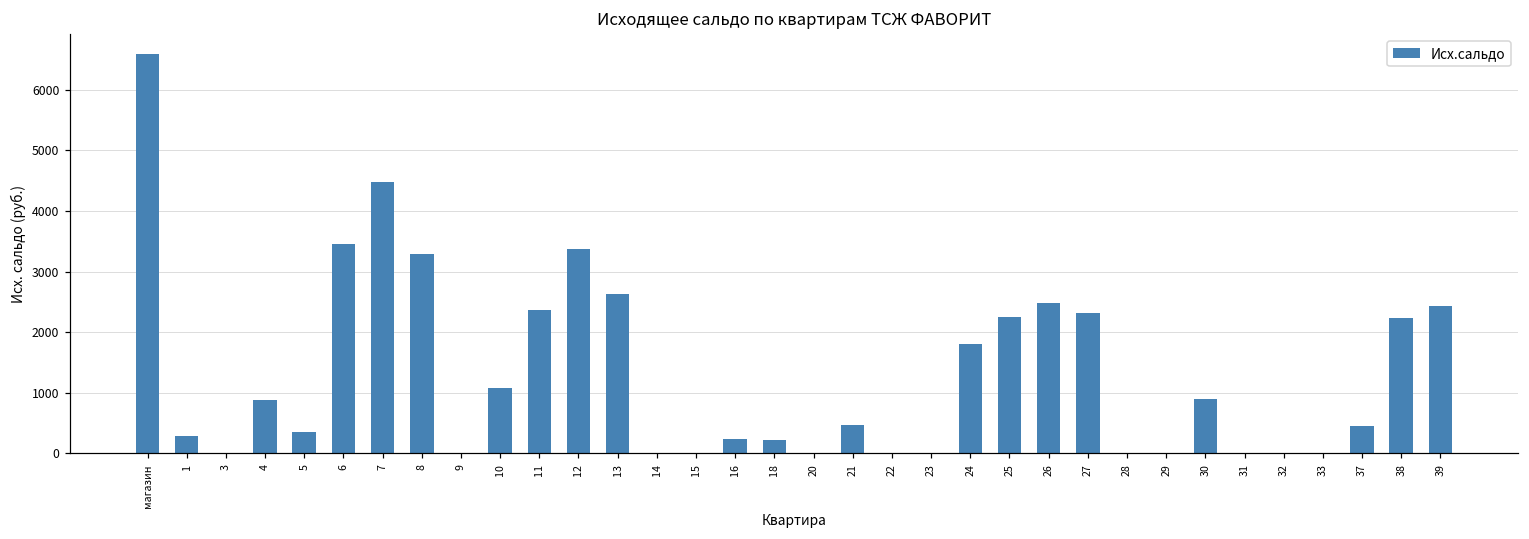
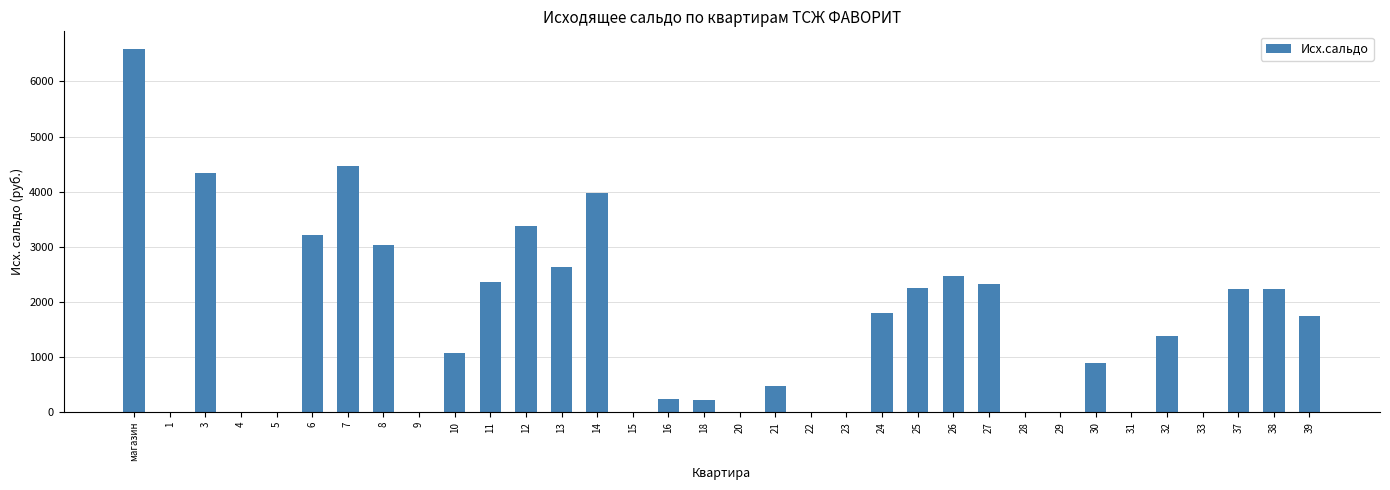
1: 300 -> 0
3: 0 -> 4300
4: 900 -> 0
5: 400 -> 0
6: 3500 -> 3200
8: 3300 -> 3000
14: 0 -> 4000
32: 0 -> 1400
37: 500 -> 2200
39: 2400 -> 1800
